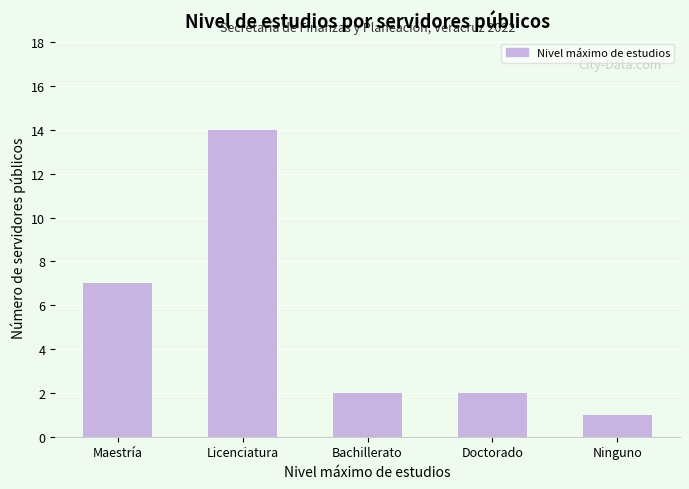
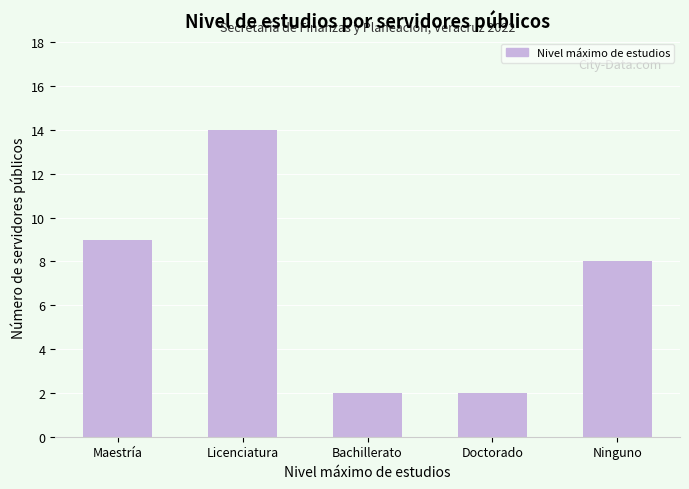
Maestría: 7 -> 9
Ninguno: 1 -> 8
